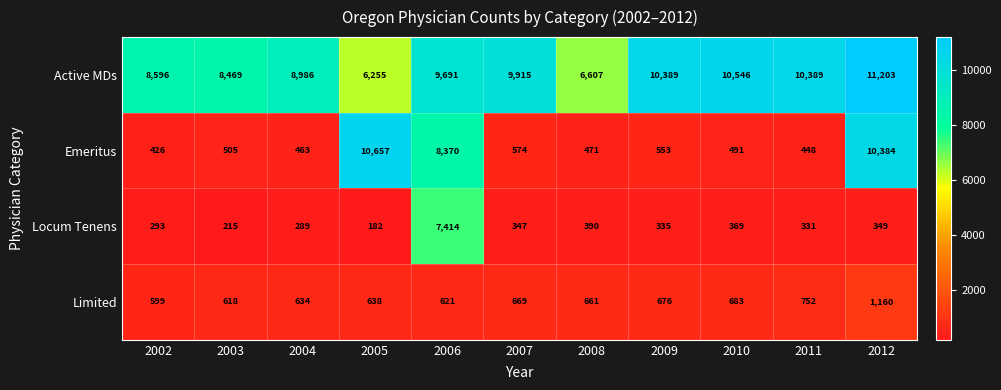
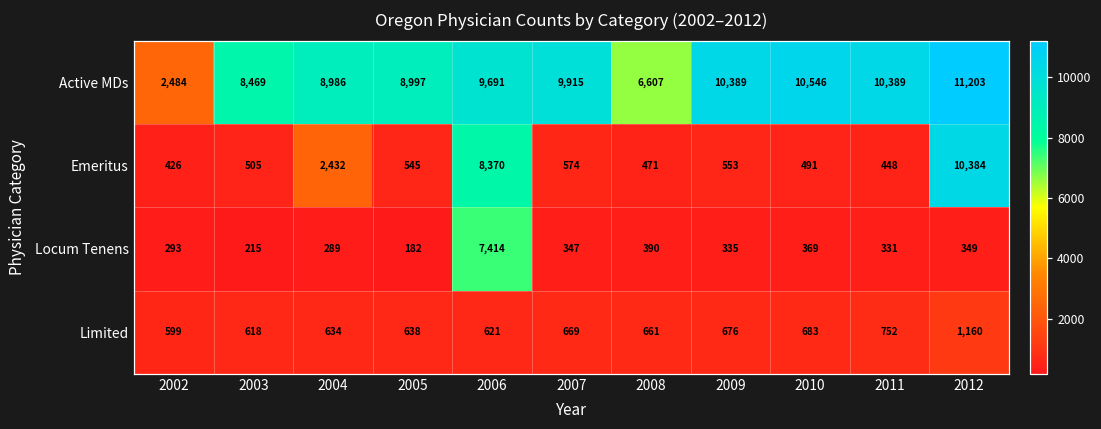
Active MDs, 2002: 8,596 -> 2,484
Active MDs, 2005: 6,255 -> 8,997
Emeritus, 2004: 463 -> 2,432
Emeritus, 2005: 10,657 -> 545
